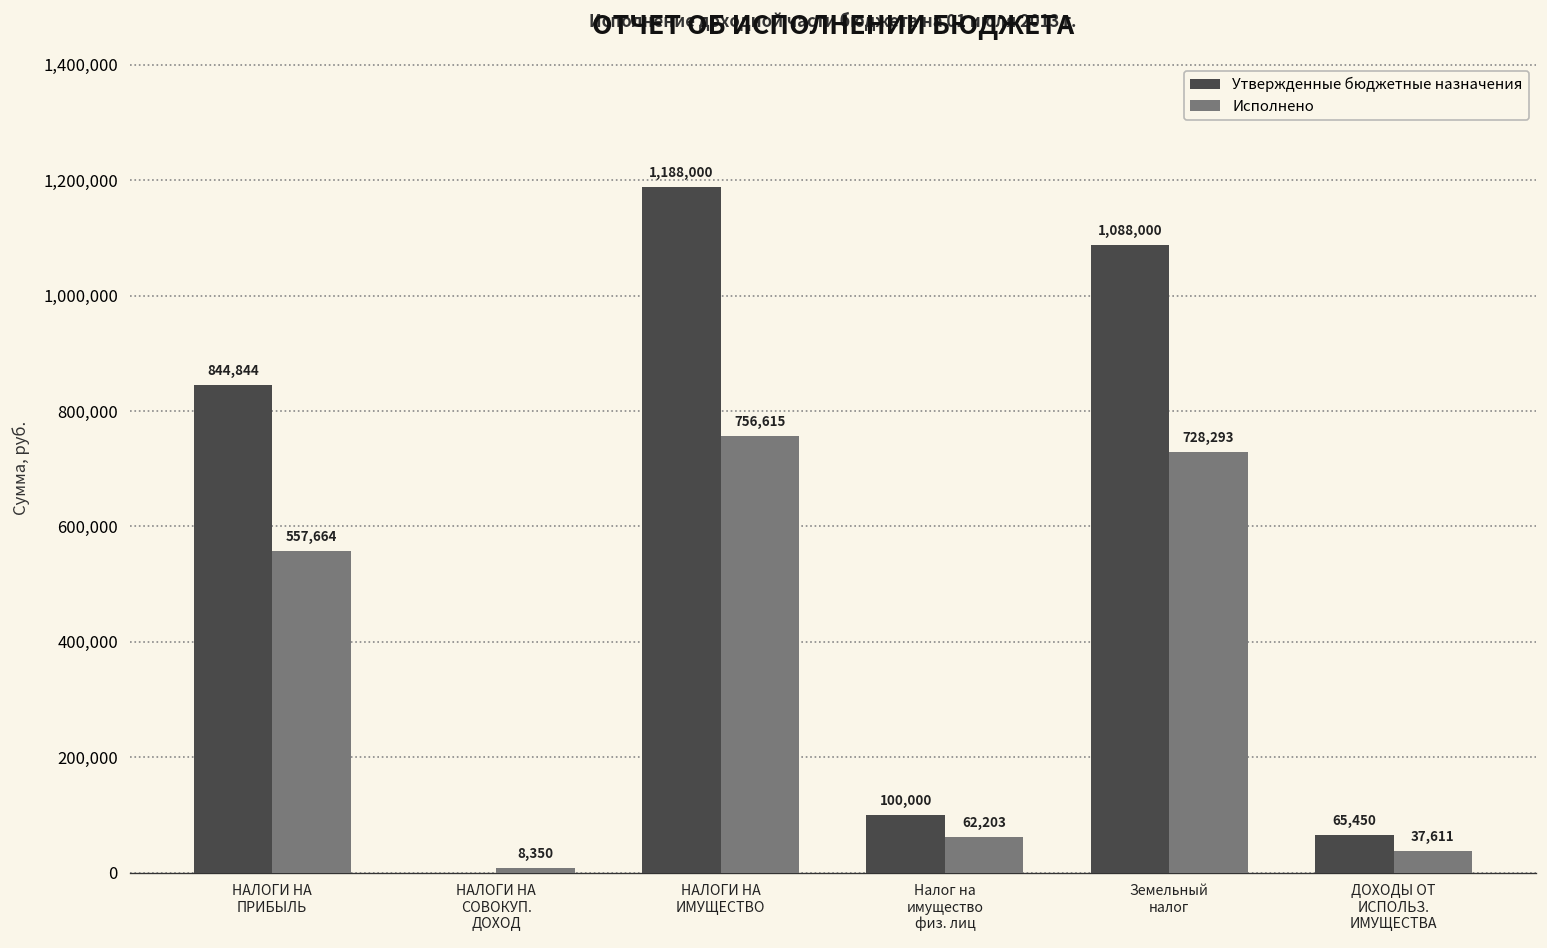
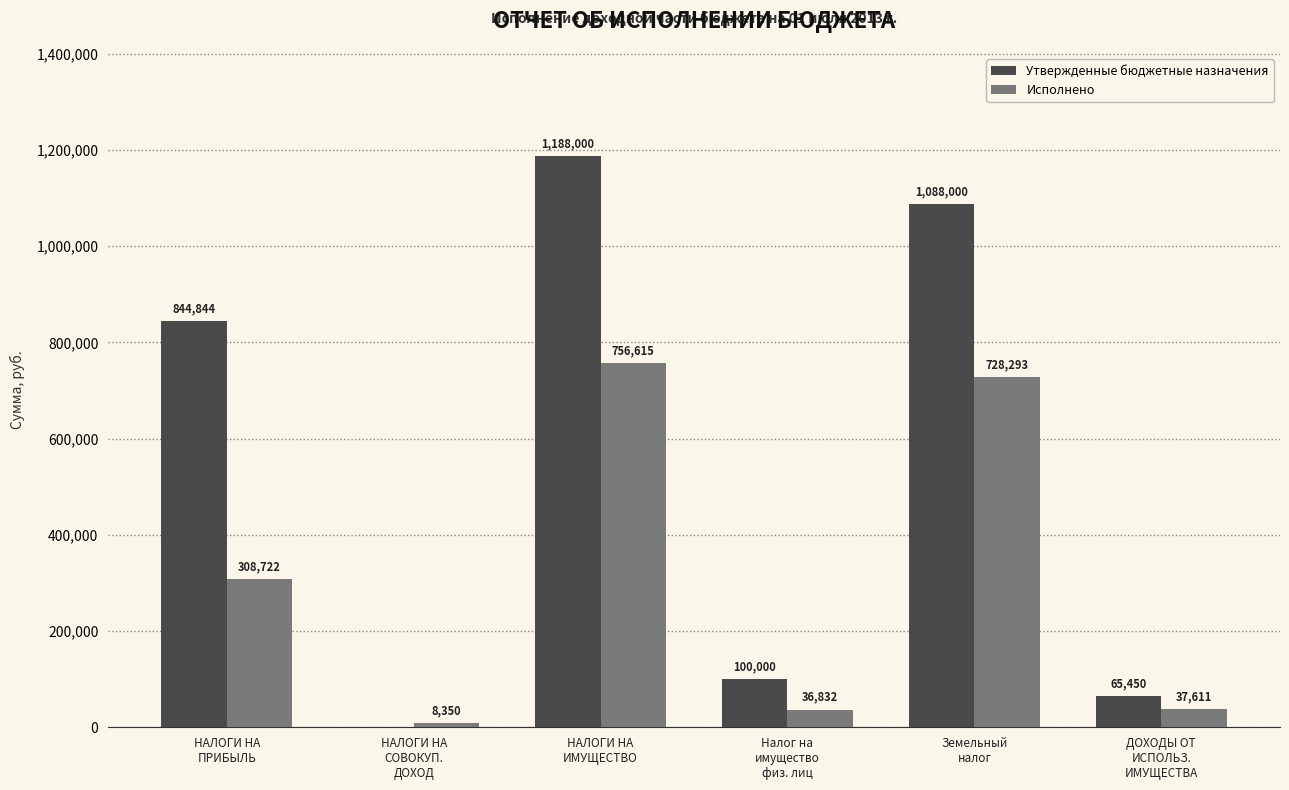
Исполнено, НАЛОГИ НА ПРИБЫЛЬ: 557,664 -> 308,722
Исполнено, Налог на имущество физ. лиц: 62,203 -> 36,832
